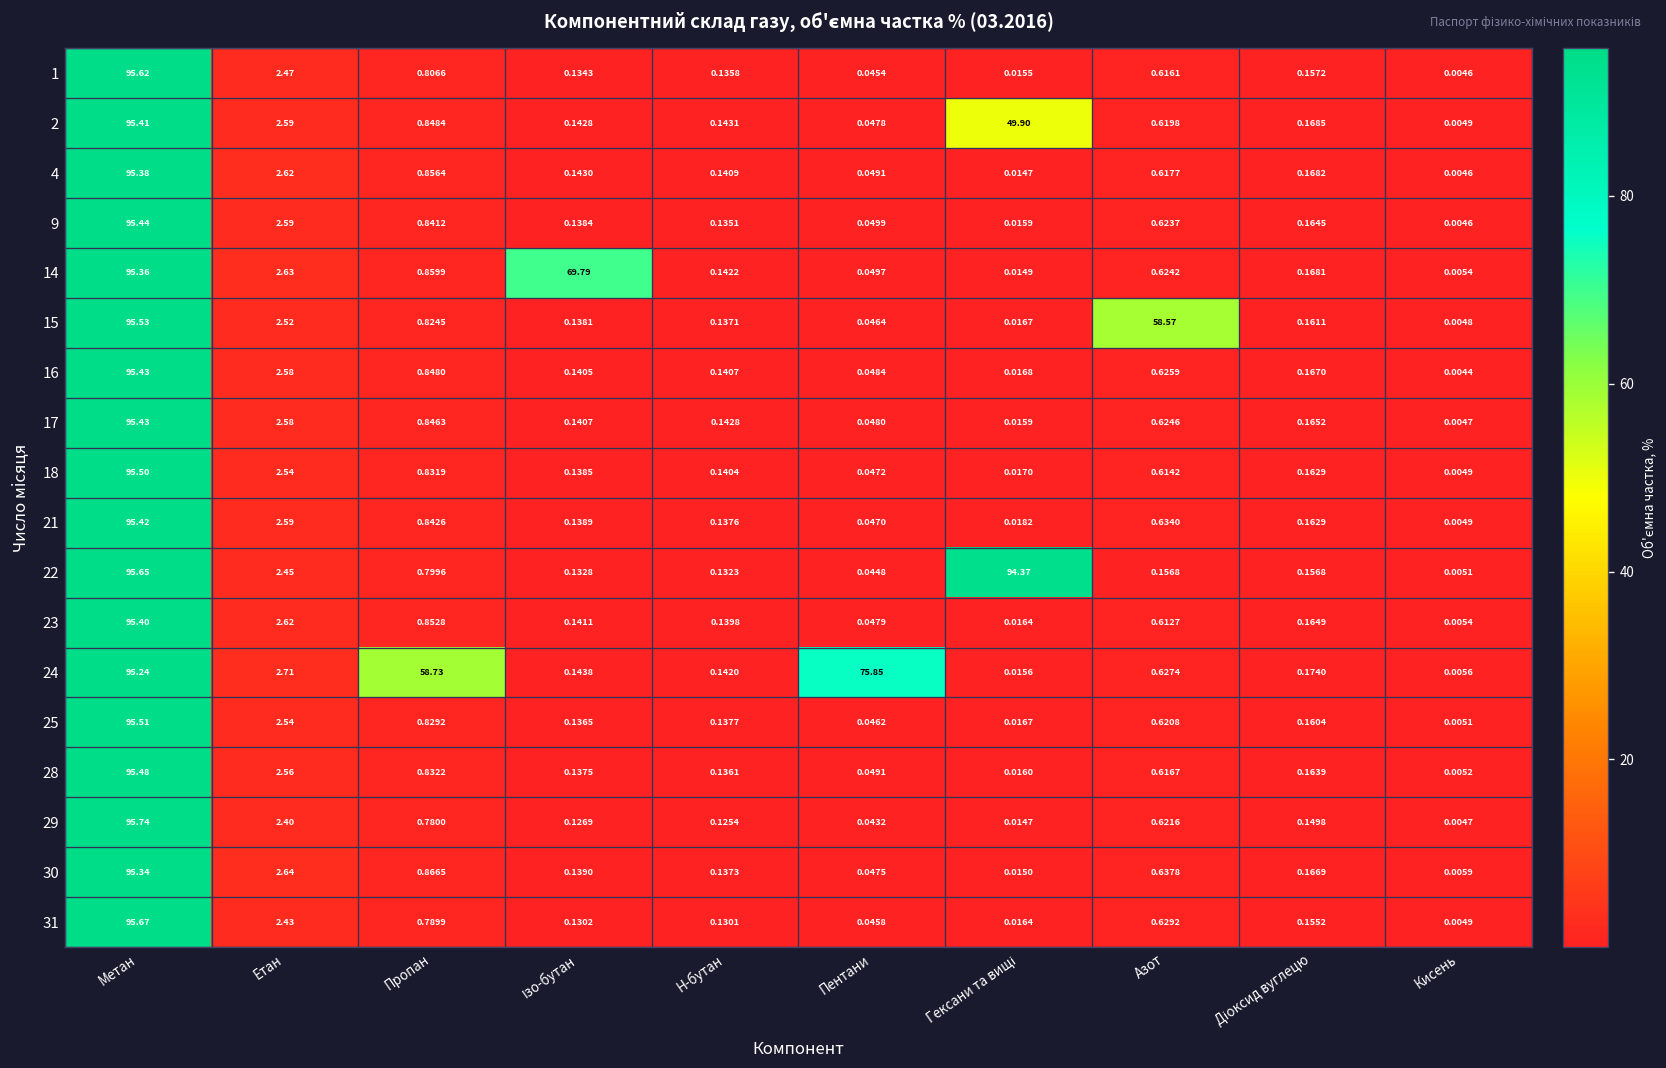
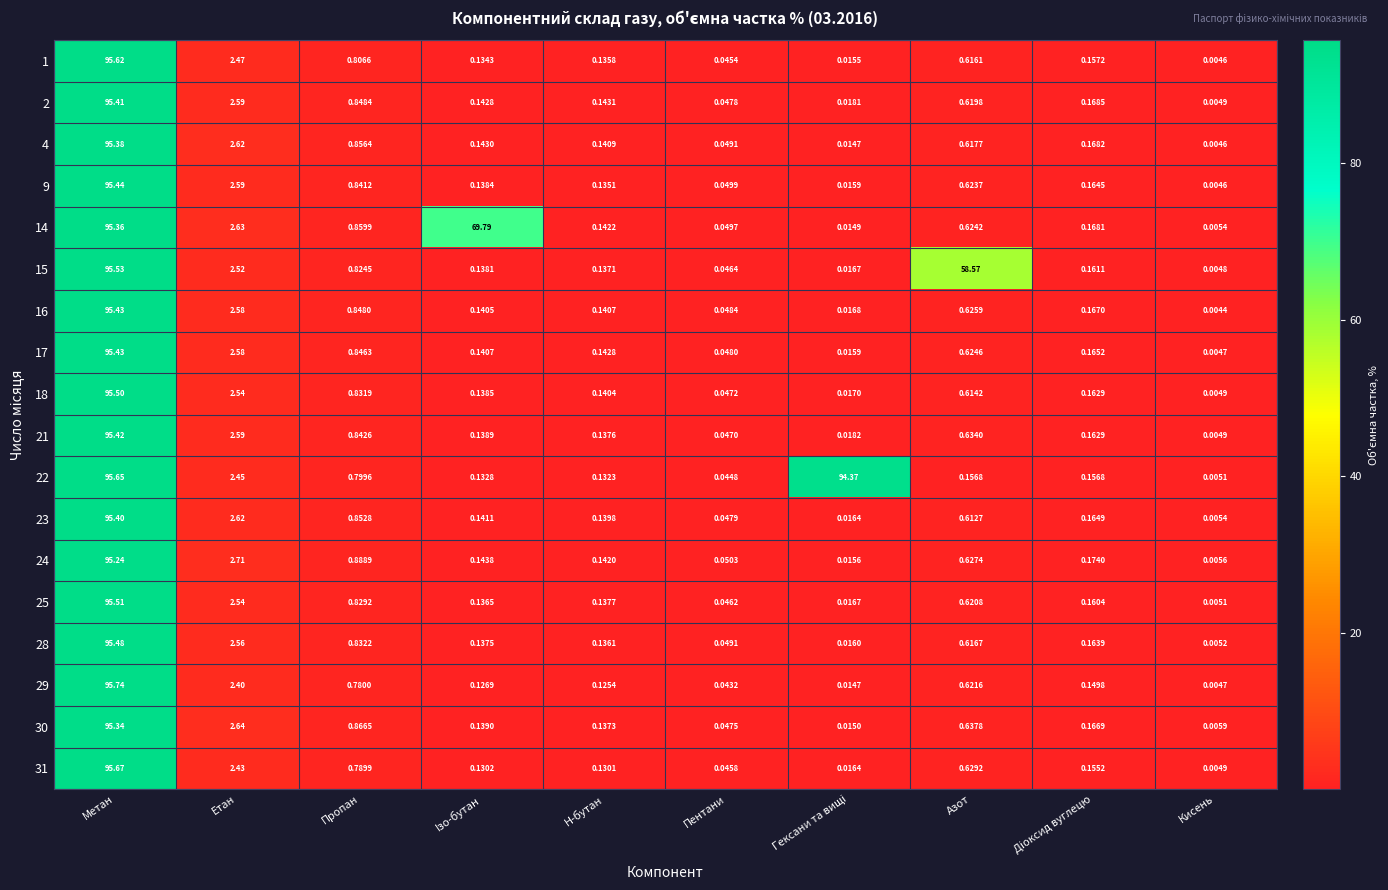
2, Гексани та вищі: 49.90 -> 0.0181
24, Пропан: 58.73 -> 0.8889
24, Пентани: 75.85 -> 0.0503
